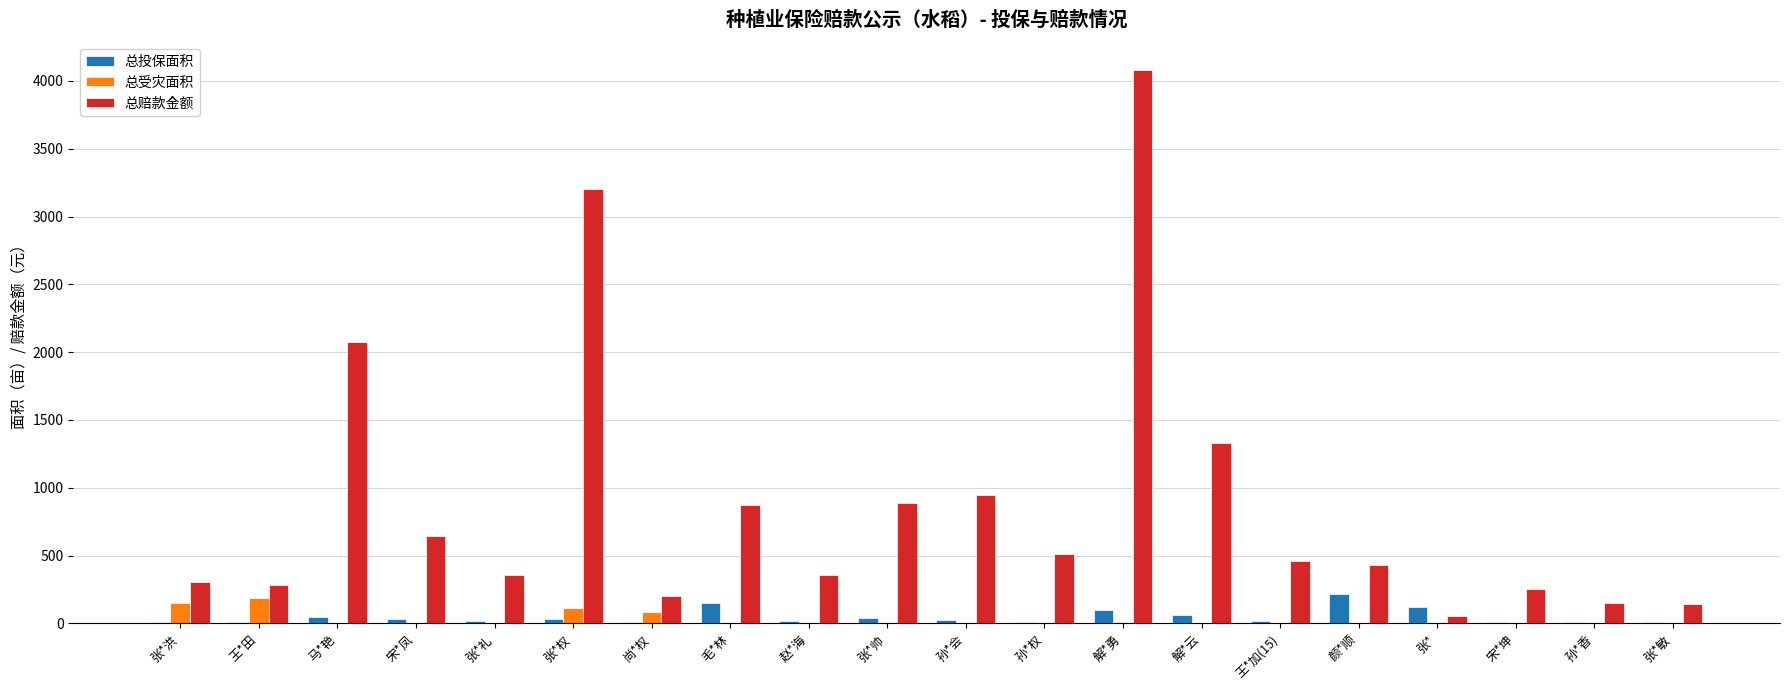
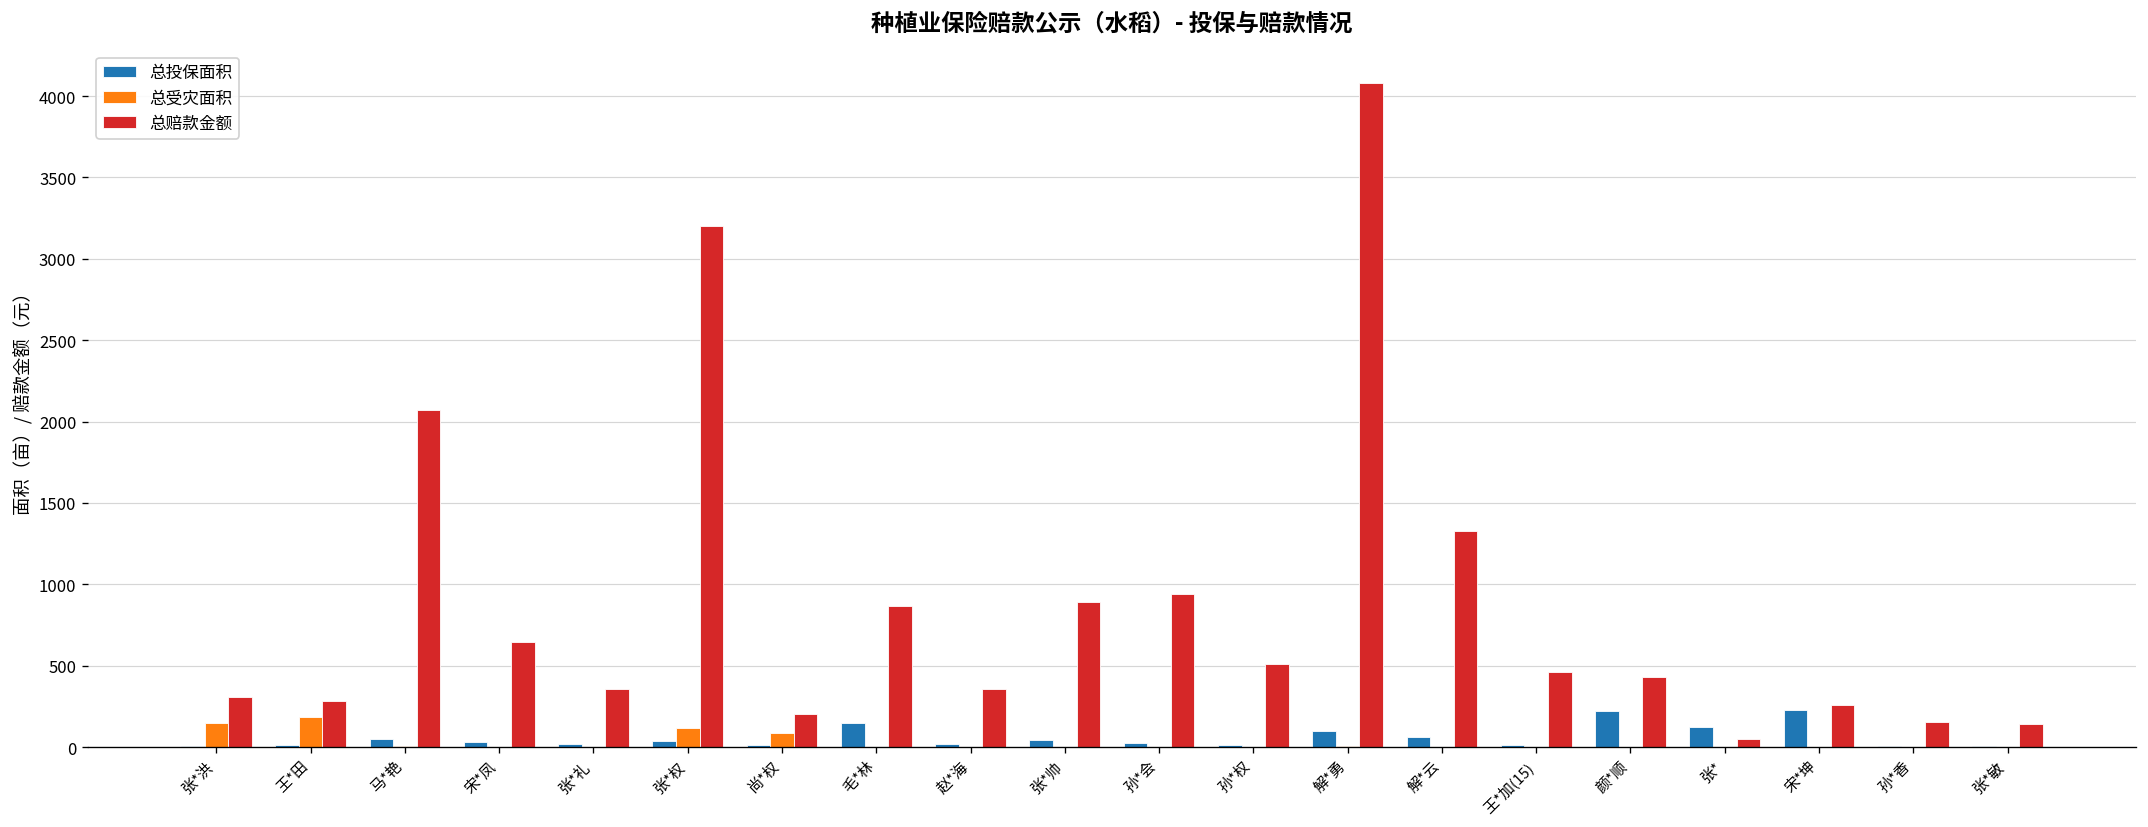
总投保面积, 宋*坤: 10 -> 230
